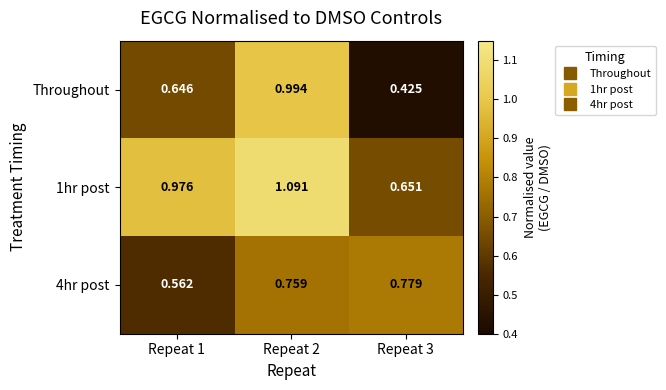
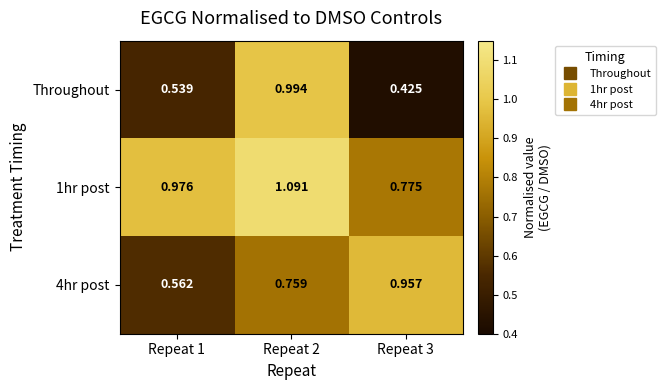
Throughout, Repeat 1: 0.646 -> 0.539
1hr post, Repeat 3: 0.651 -> 0.775
4hr post, Repeat 3: 0.779 -> 0.957
